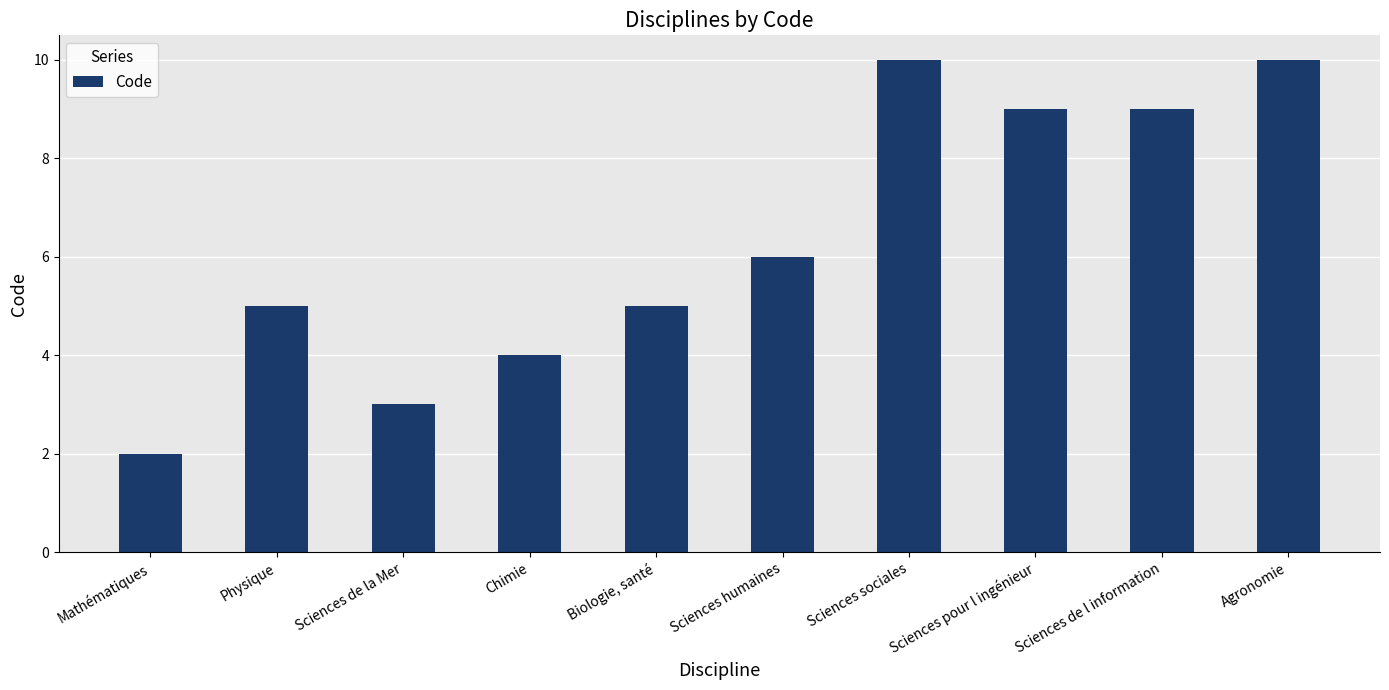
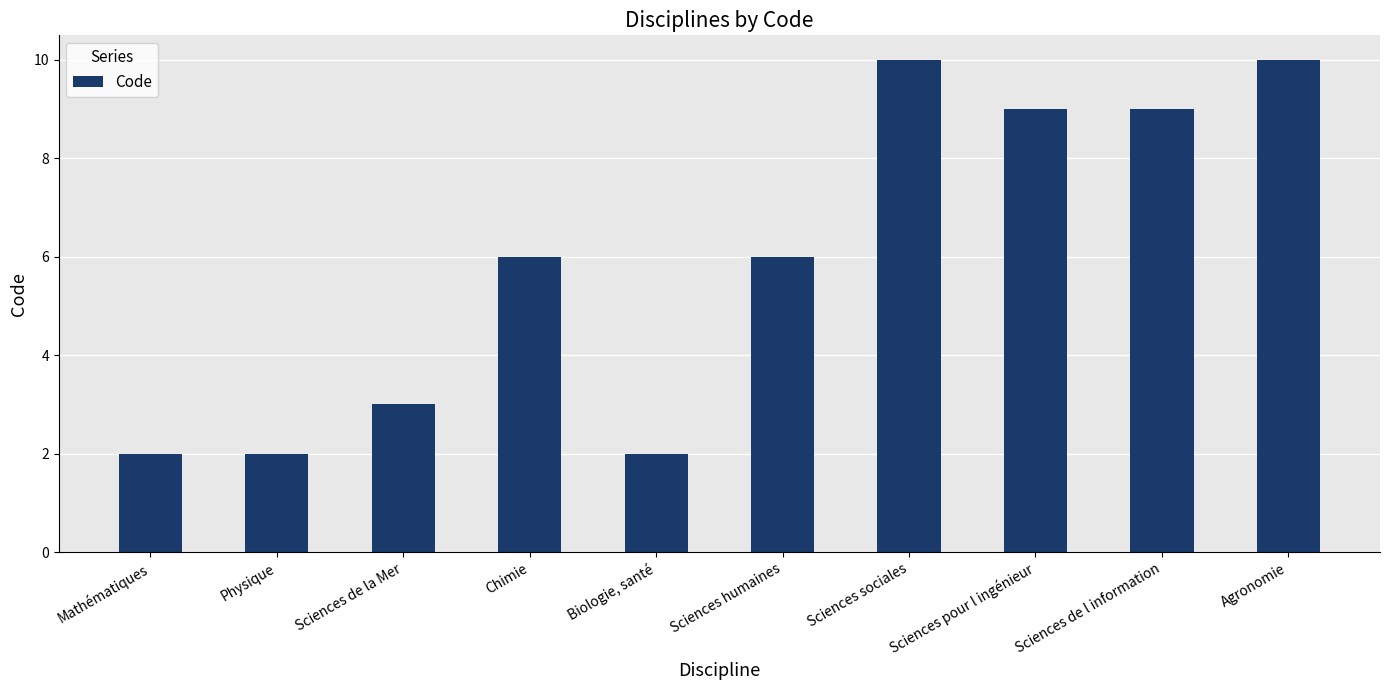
Physique: 5 -> 2
Chimie: 4 -> 6
Biologie, santé: 5 -> 2
